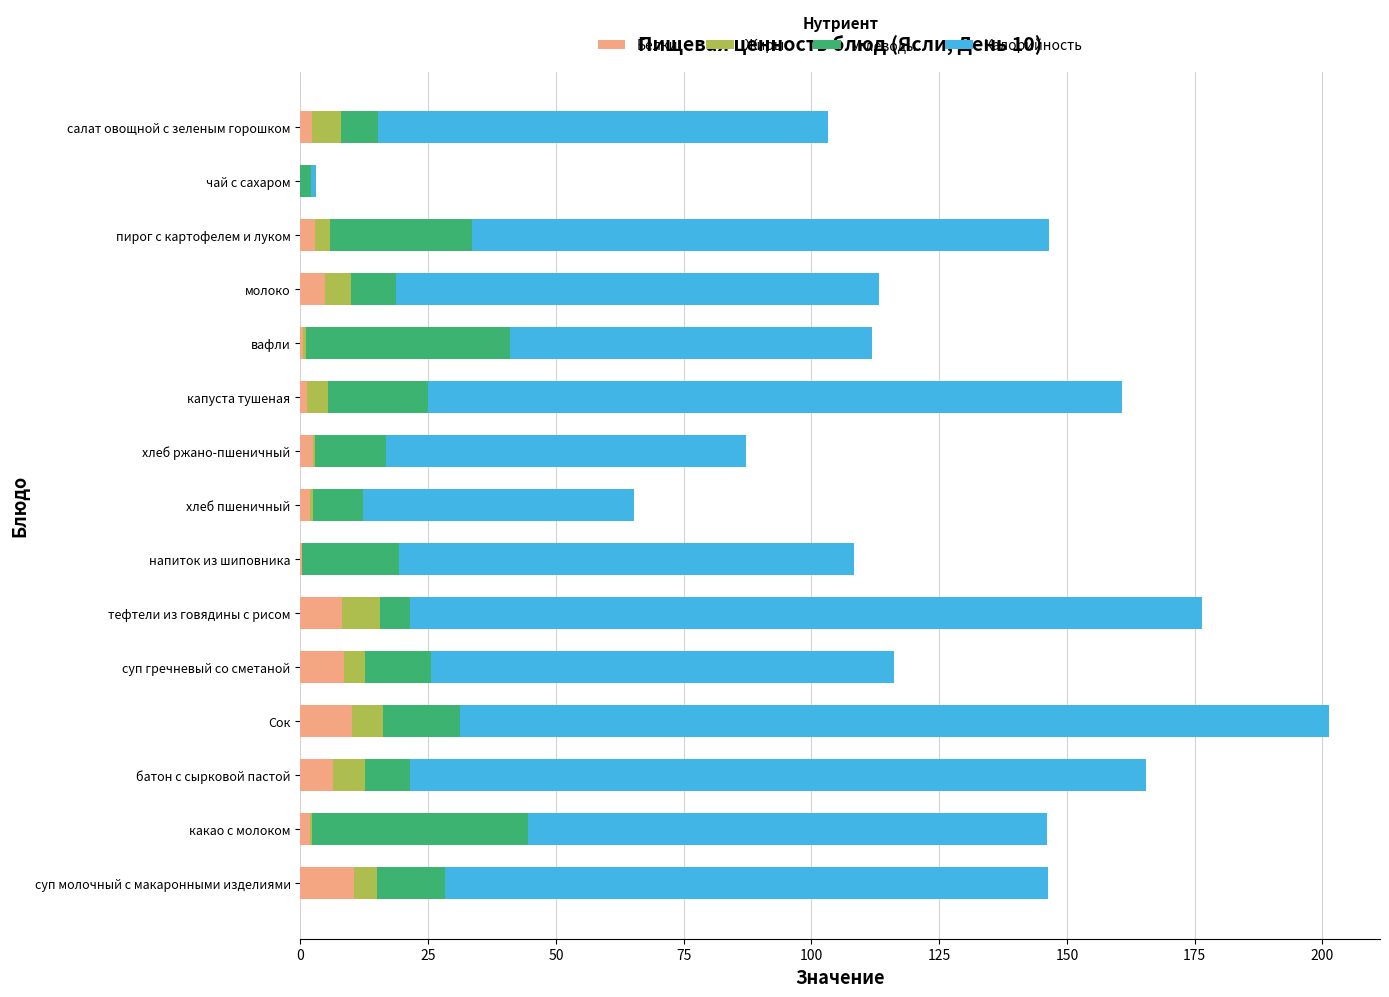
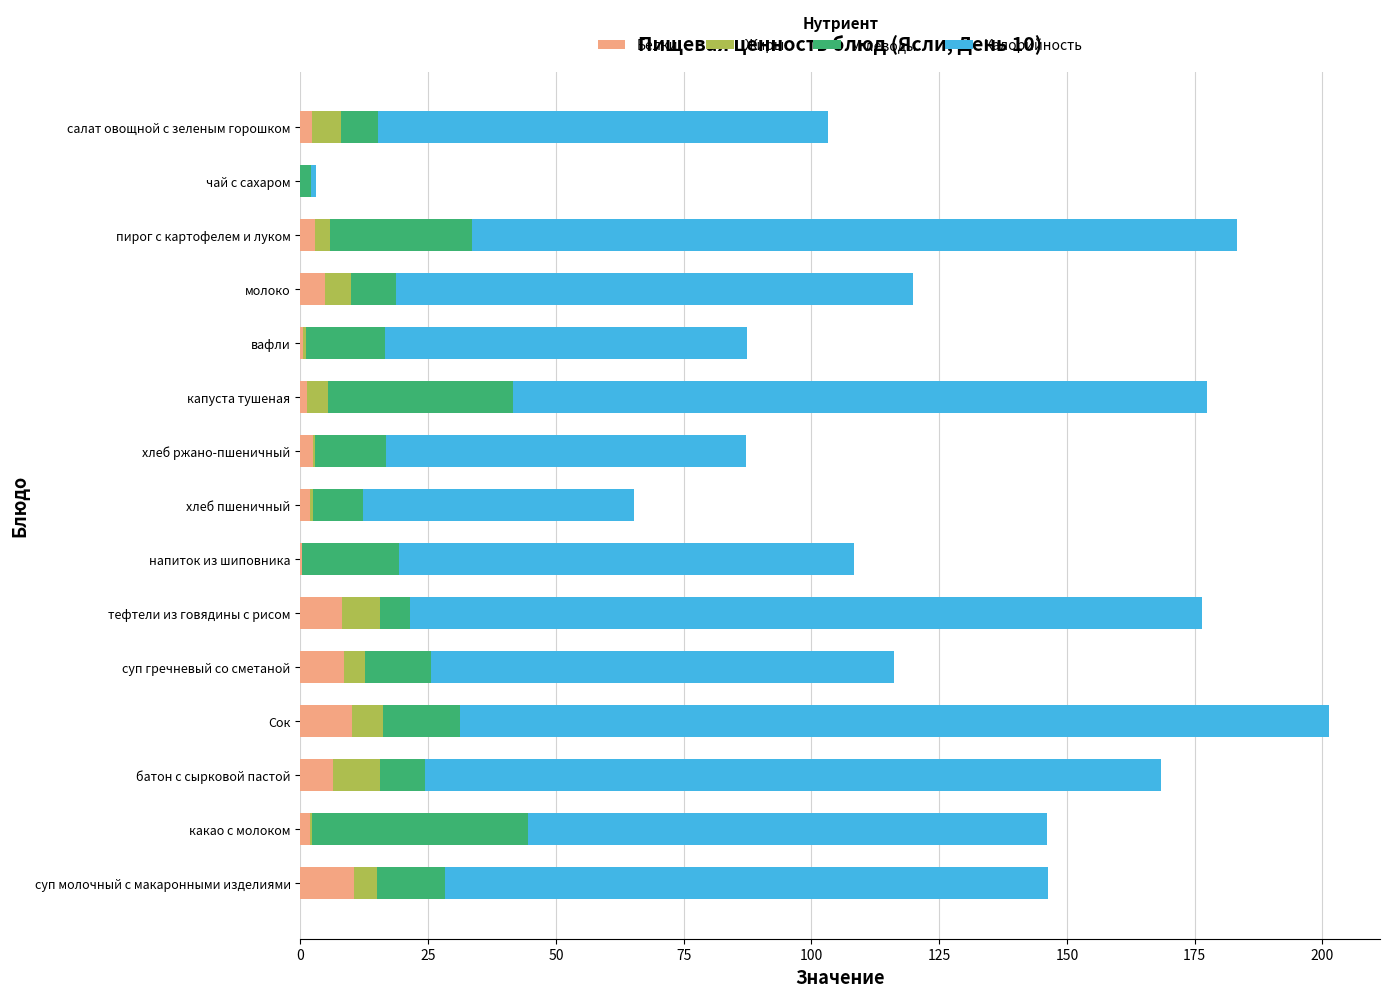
Калорийность, пирог с картофелем и луком: 113 -> 150
Калорийность, молоко: 94 -> 101
Углеводы, вафли: 40 -> 15
Углеводы, капуста тушеная: 20 -> 36
Жиры, батон с сырковой пастой: 6 -> 9
